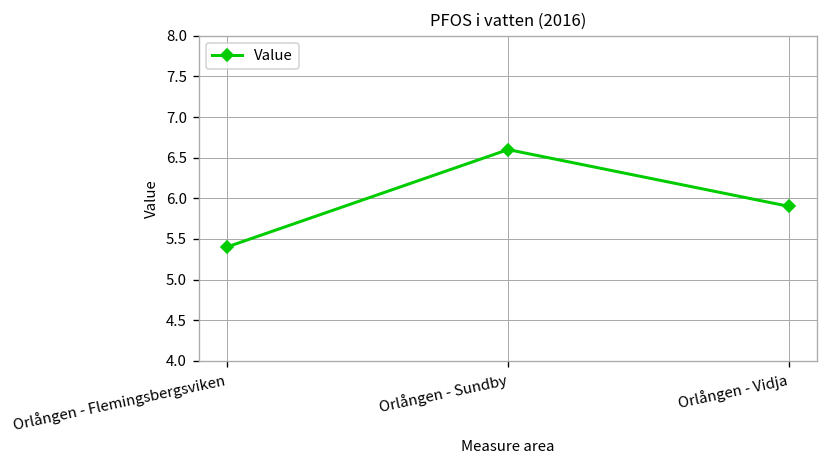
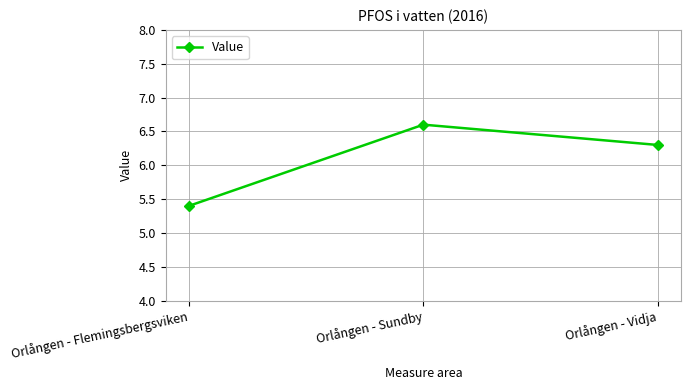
Orlången - Vidja: 5.9 -> 6.3
